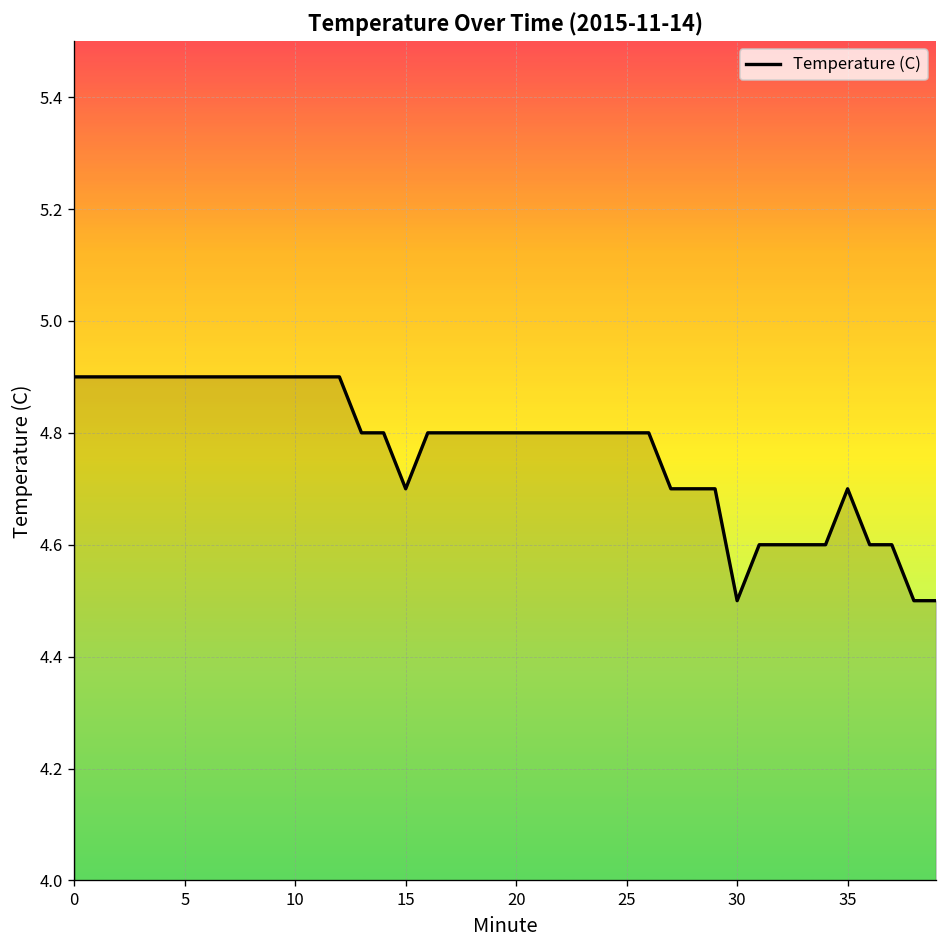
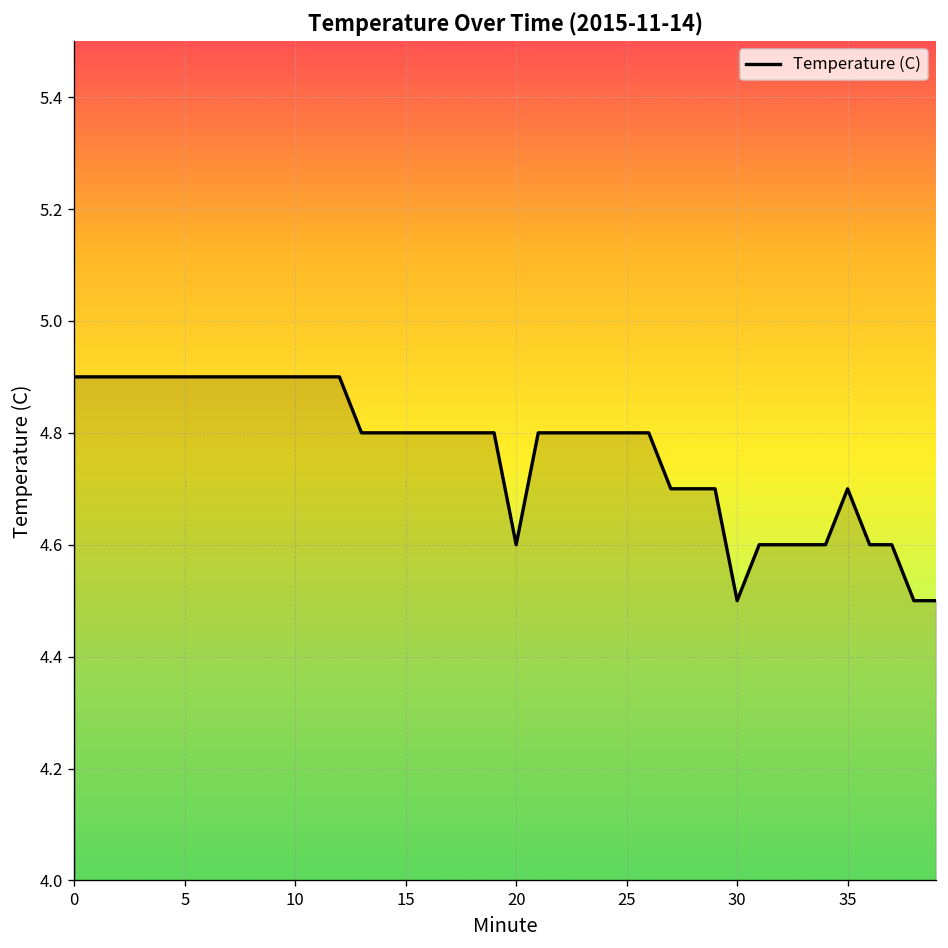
15: 4.7 -> 4.8
20: 4.8 -> 4.6
